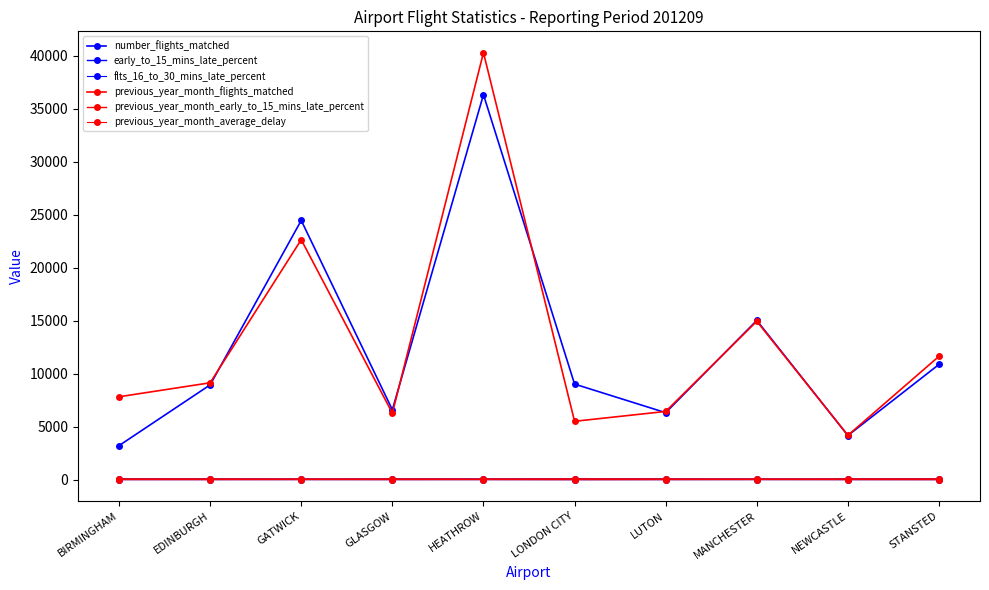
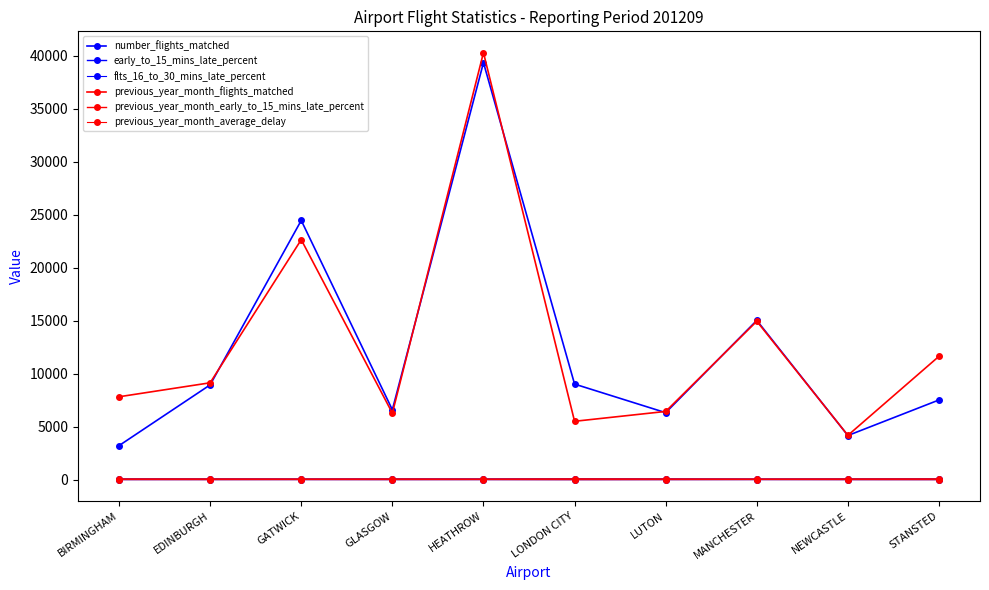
number_flights_matched, HEATHROW: 36300 -> 39400
number_flights_matched, STANSTED: 10900 -> 7500
